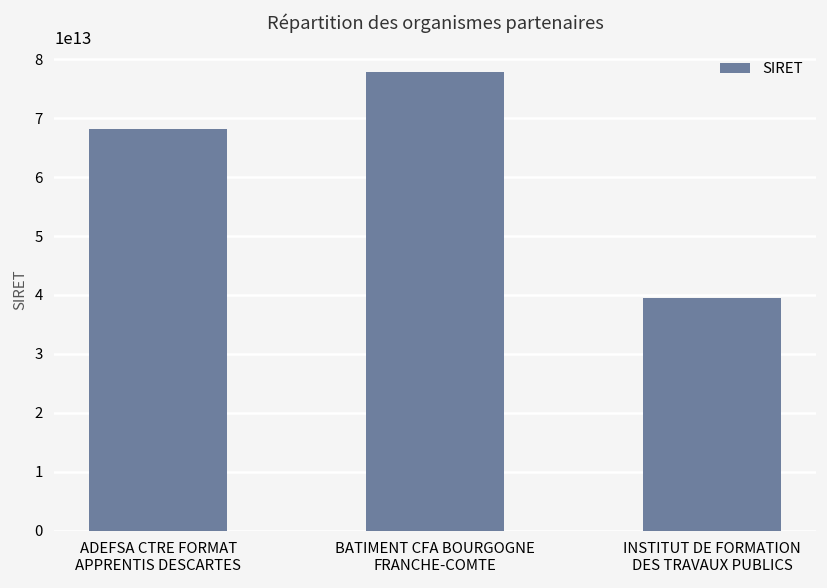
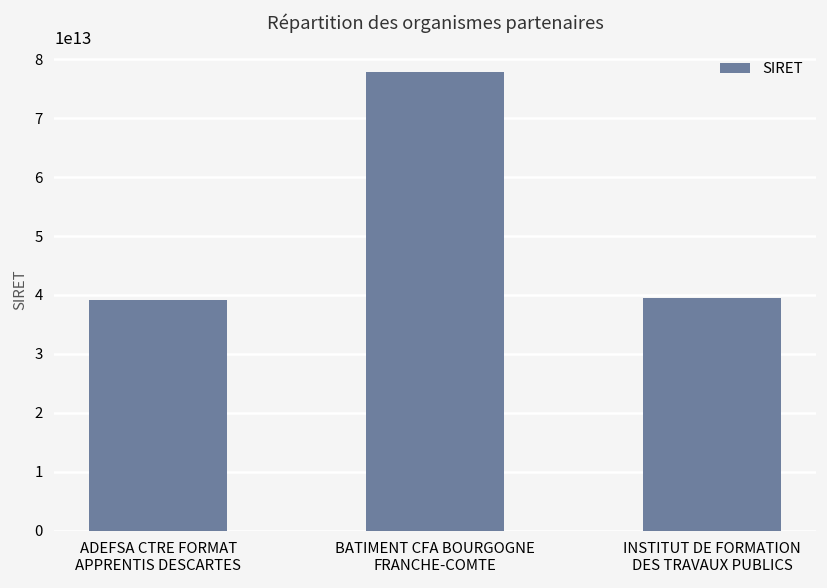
ADEFSA CTRE FORMAT APPRENTIS DESCARTES: 68000000000000 -> 39000000000000
